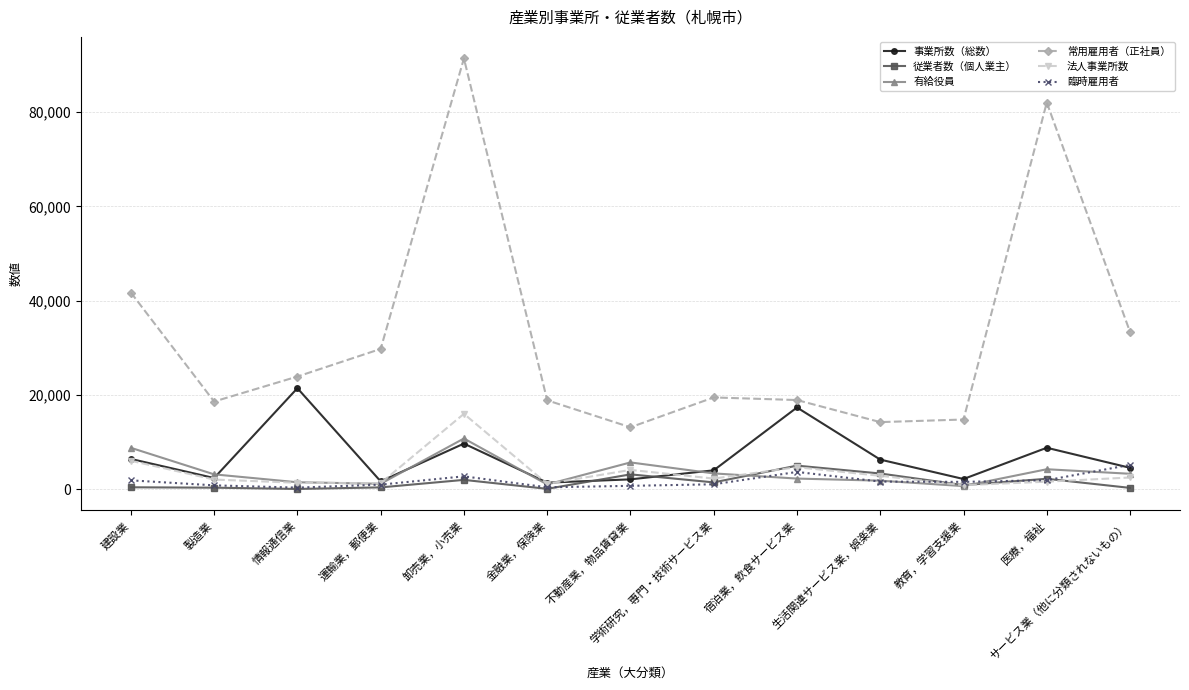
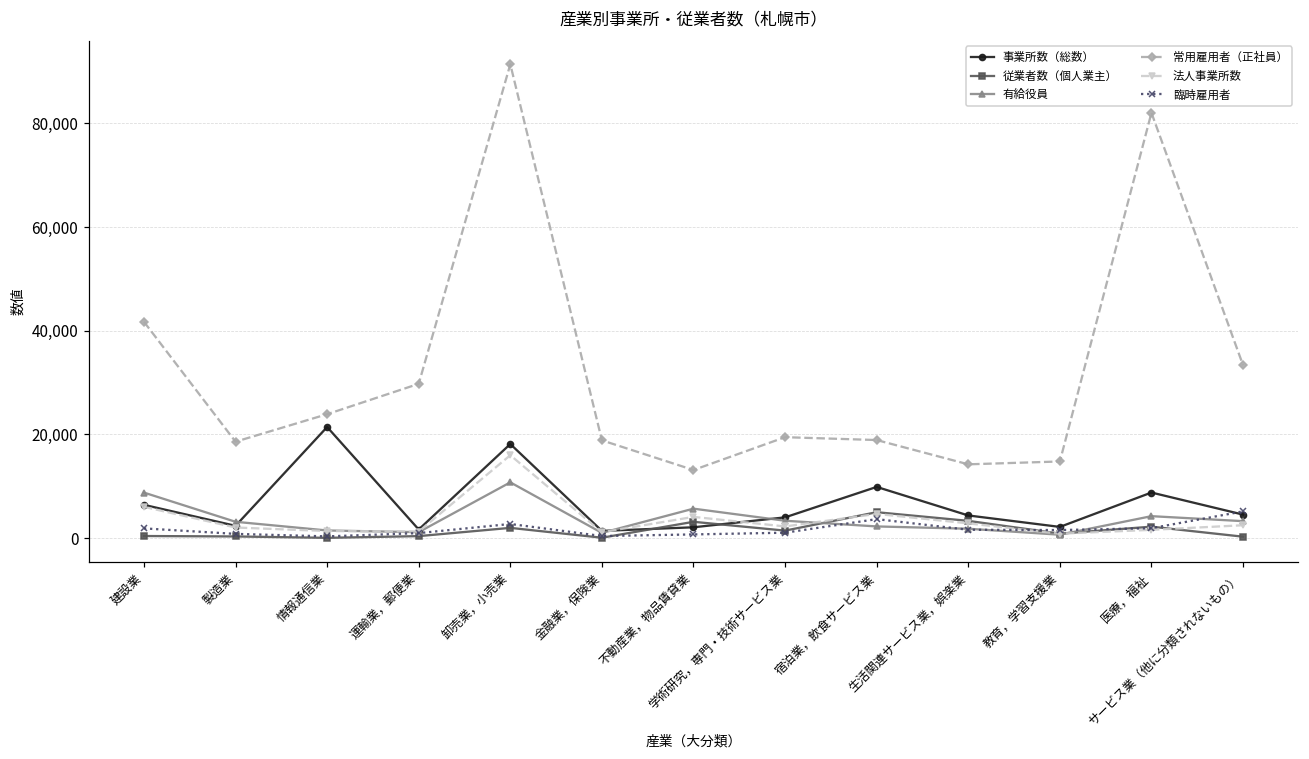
事業所数（総数）, 卸売業，小売業: 10,000 -> 18,000
事業所数（総数）, 宿泊業，飲食サービス業: 17,000 -> 10,000
事業所数（総数）, 生活関連サービス業，娯楽業: 6,000 -> 4,000
